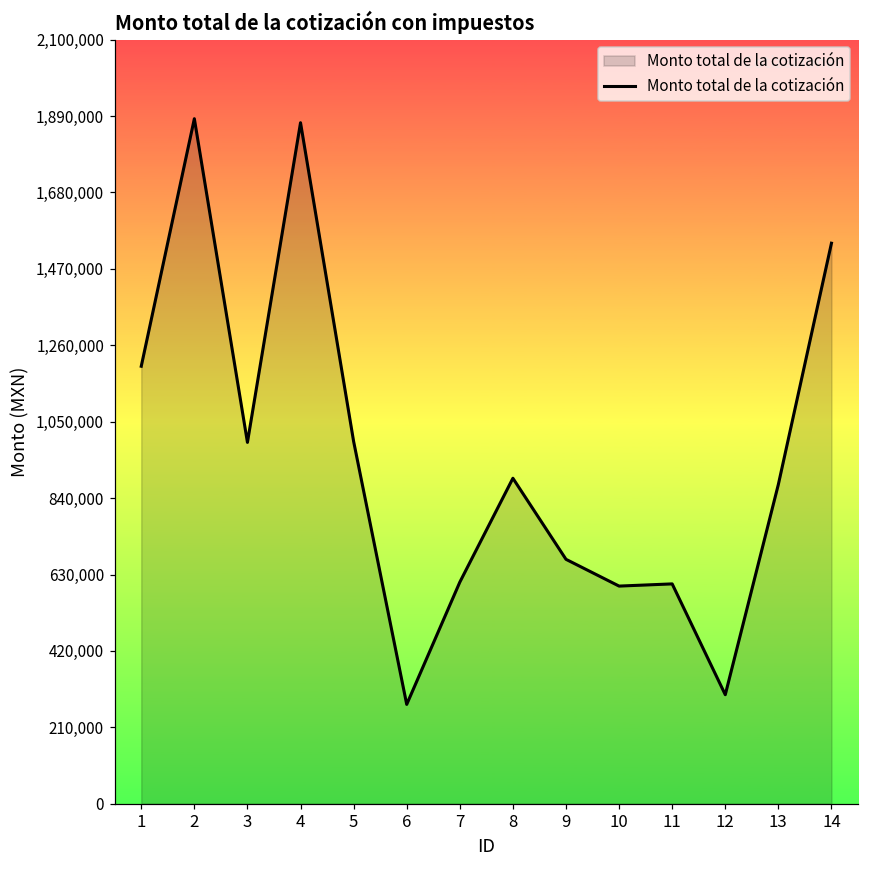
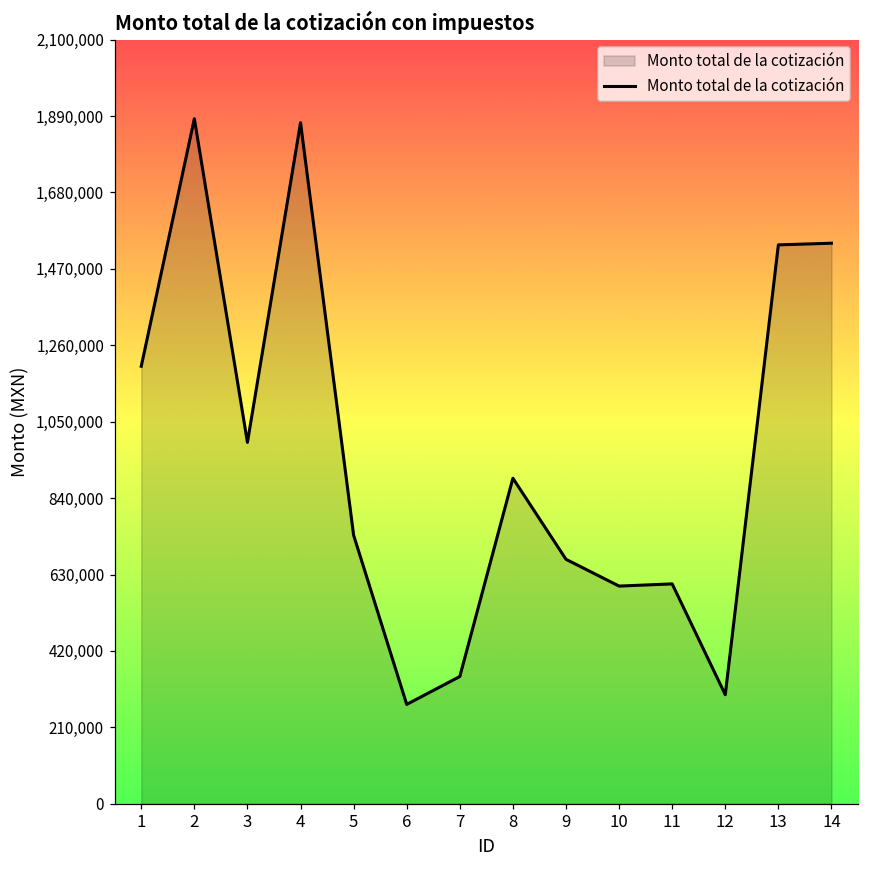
5: 1,000,000 -> 740,000
7: 610,000 -> 350,000
13: 880,000 -> 1,540,000
